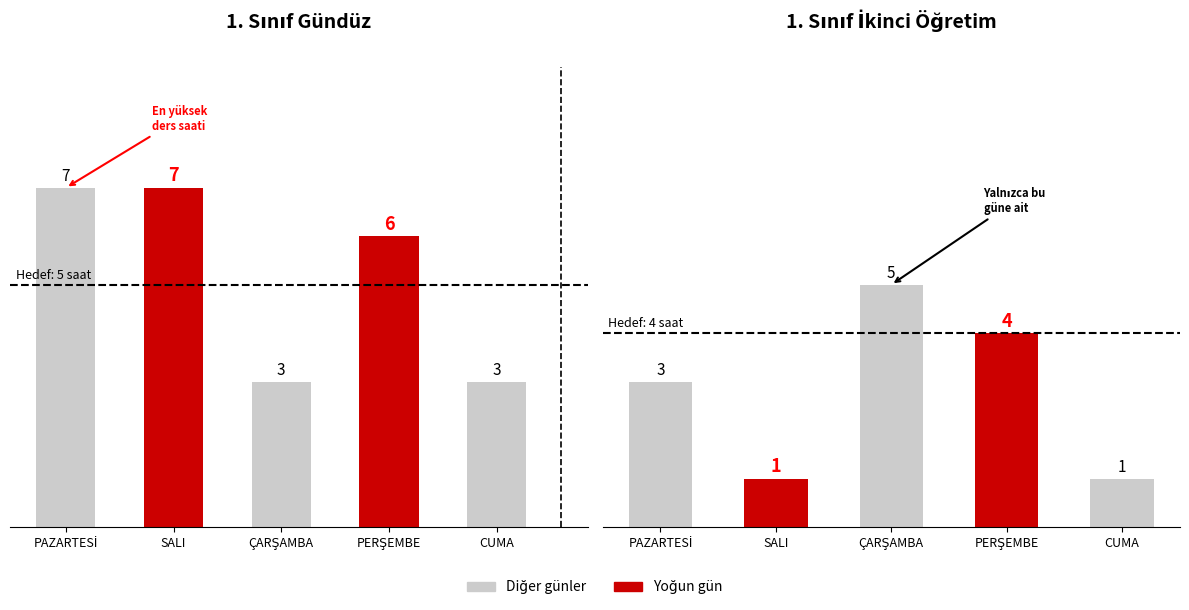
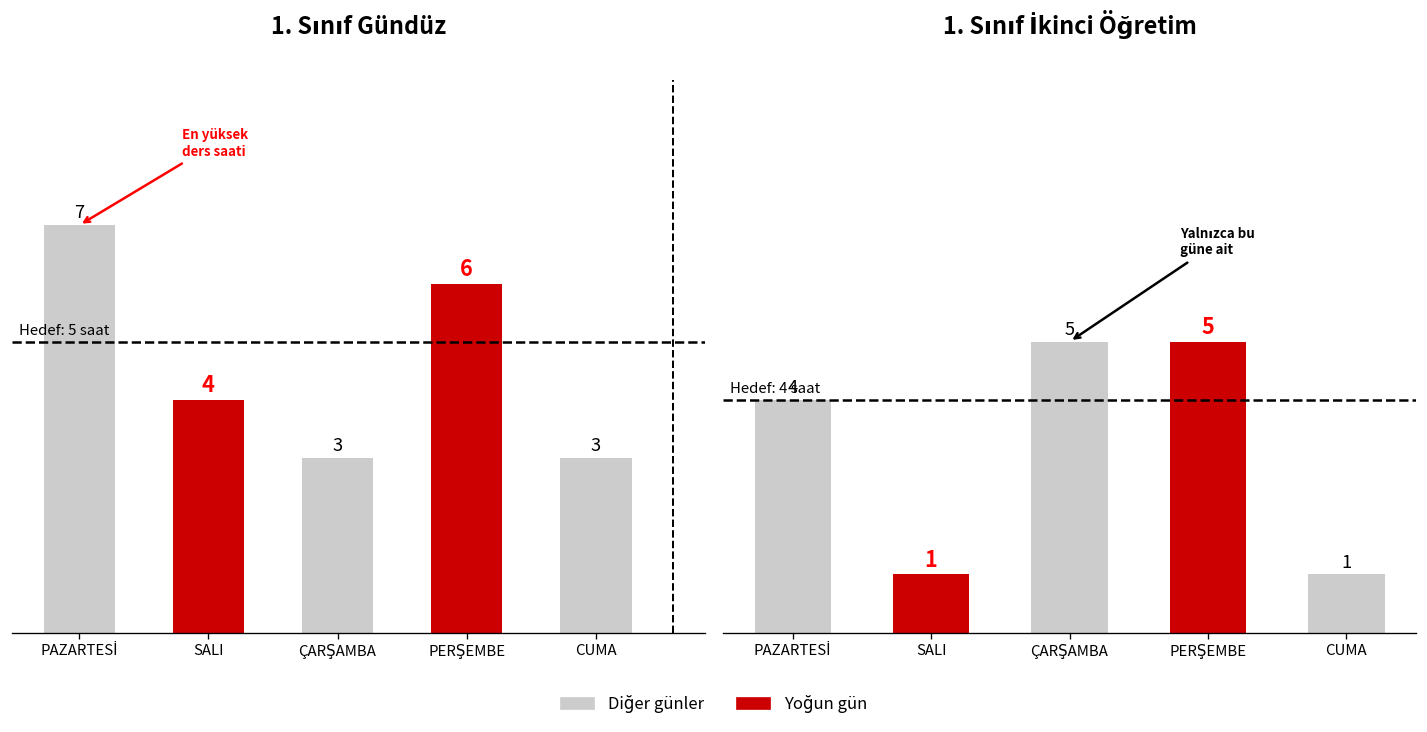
1. Sınıf Gündüz, SALI: 7 -> 4
1. Sınıf İkinci Öğretim, PAZARTESİ: 3 -> 4
1. Sınıf İkinci Öğretim, PERŞEMBE: 4 -> 5
